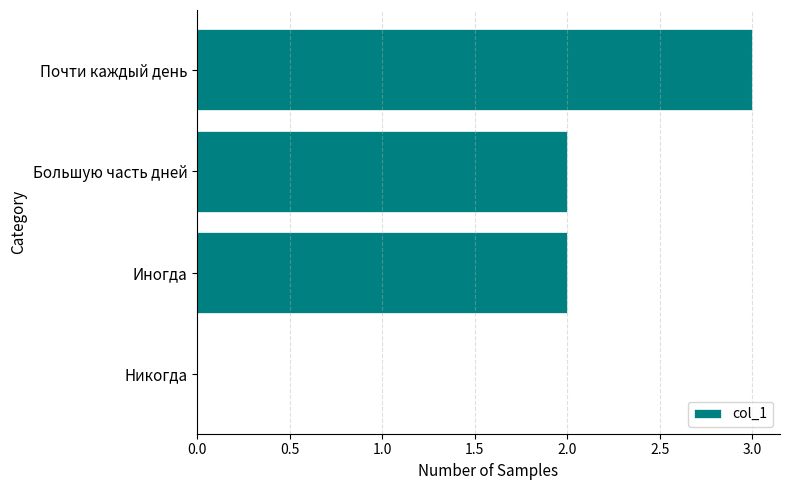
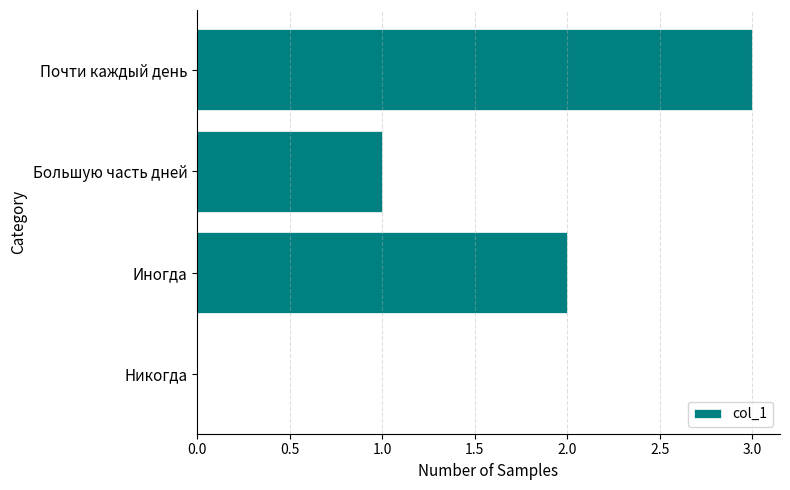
Большую часть дней: 2 -> 1
